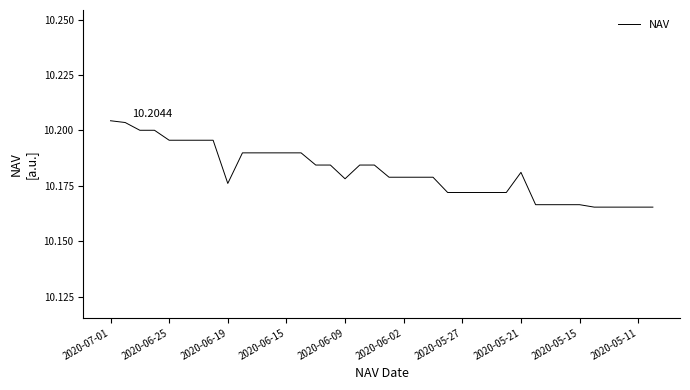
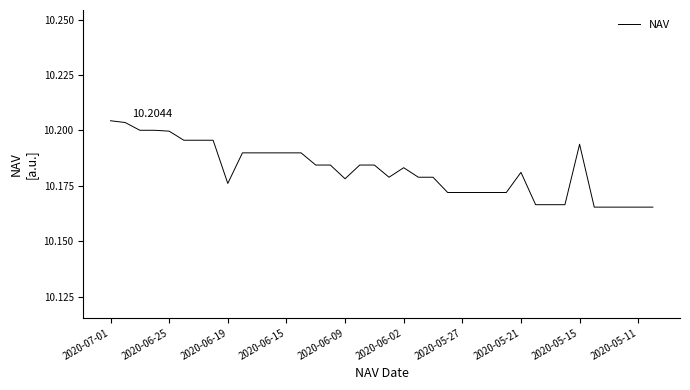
2020-06-25: 10.196 -> 10.200
2020-06-02: 10.179 -> 10.183
2020-05-15: 10.167 -> 10.194
